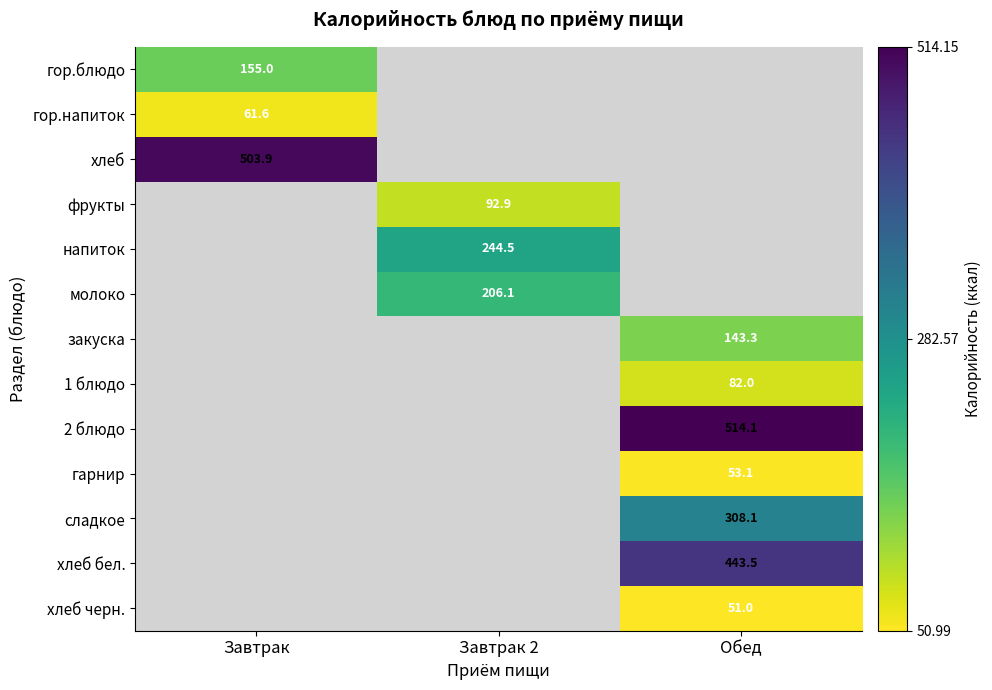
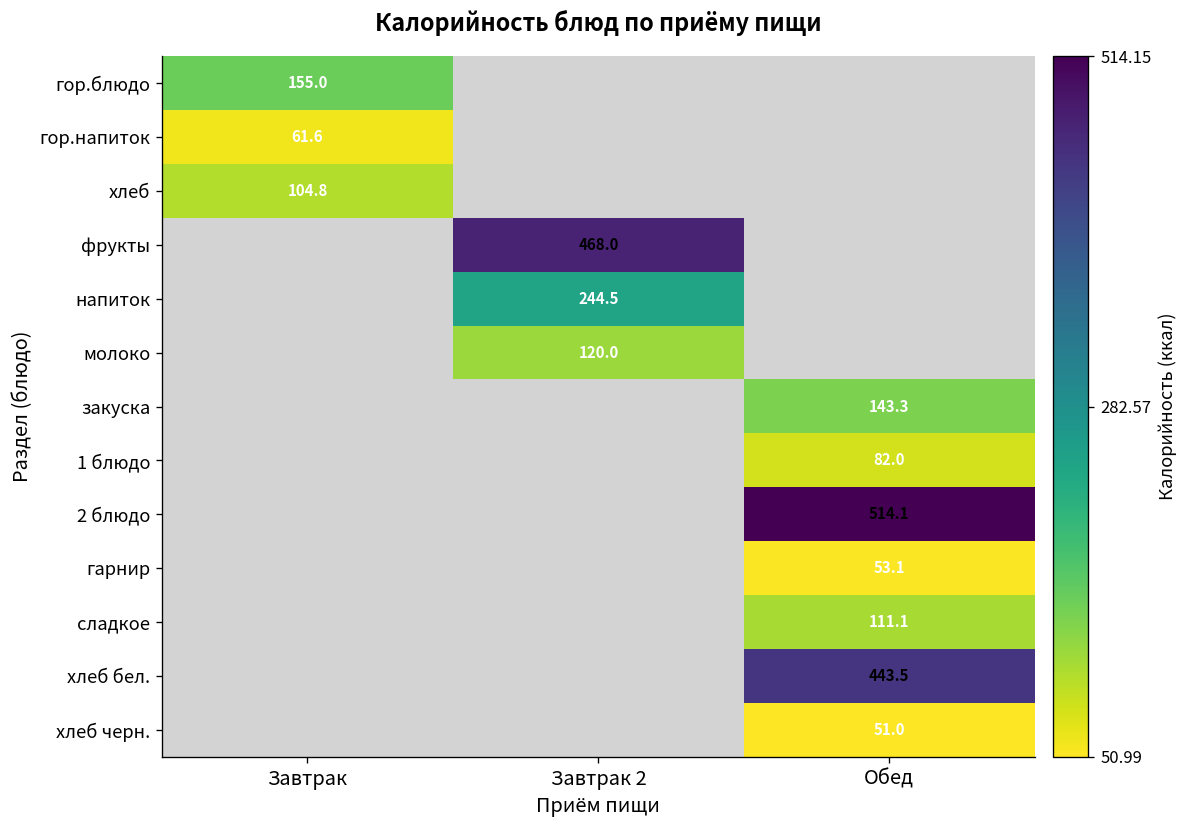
хлеб, Завтрак: 503.9 -> 104.8
фрукты, Завтрак 2: 92.9 -> 468.0
молоко, Завтрак 2: 206.1 -> 120.0
сладкое, Обед: 308.1 -> 111.1
